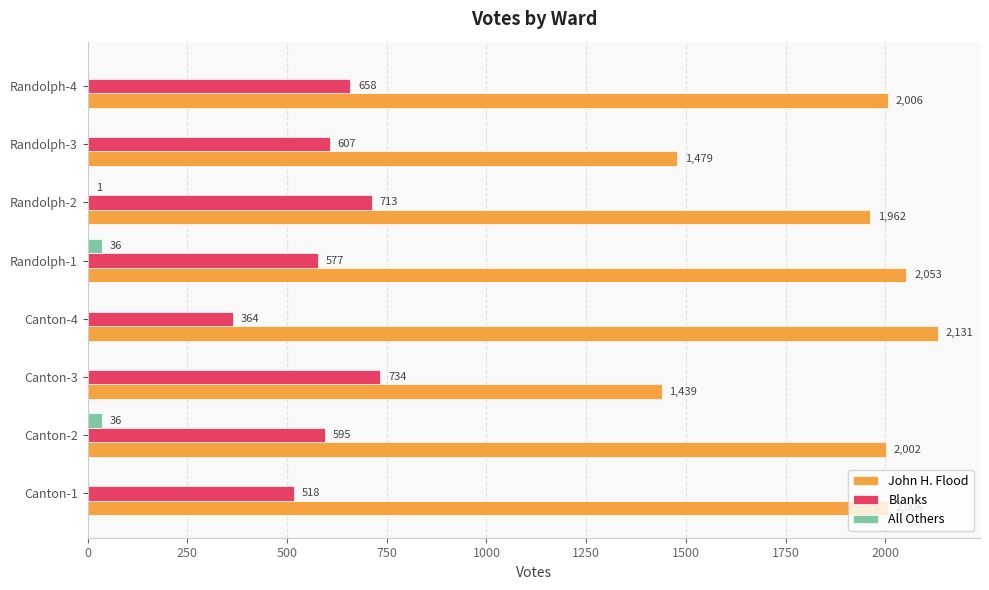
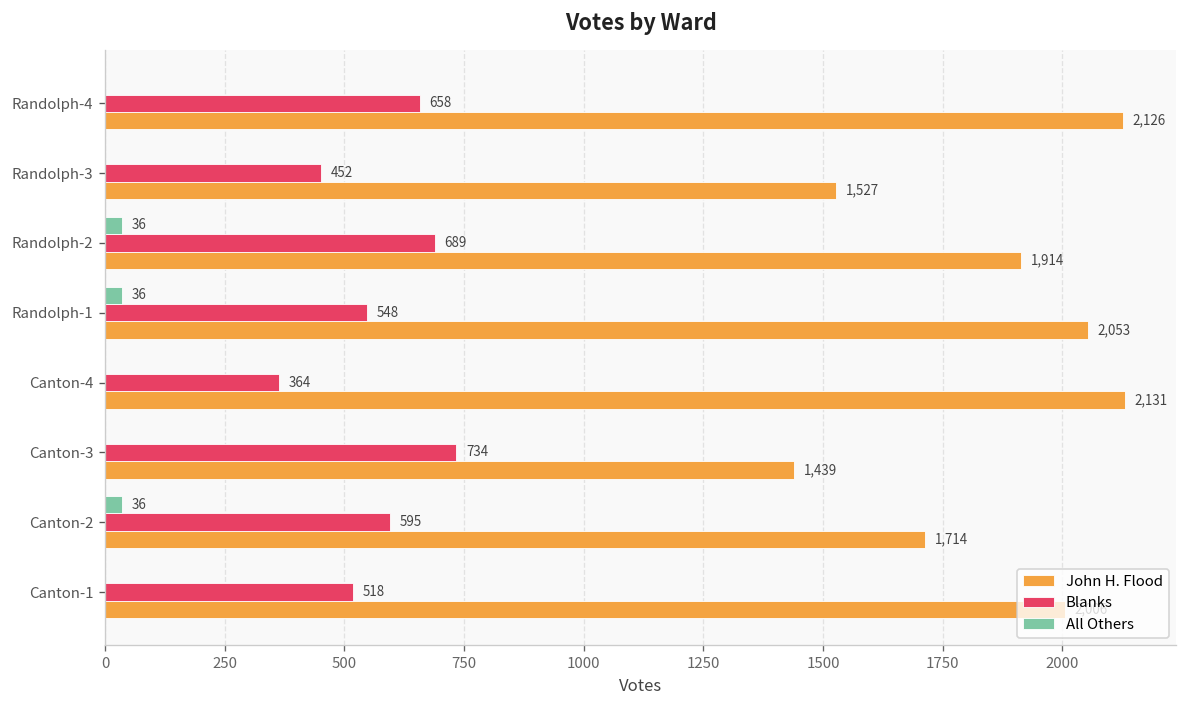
John H. Flood, Randolph-4: 2,006 -> 2,126
Blanks, Randolph-3: 607 -> 452
John H. Flood, Randolph-3: 1,479 -> 1,527
All Others, Randolph-2: 1 -> 36
Blanks, Randolph-2: 713 -> 689
John H. Flood, Randolph-2: 1,962 -> 1,914
Blanks, Randolph-1: 577 -> 548
John H. Flood, Canton-2: 2,002 -> 1,714
